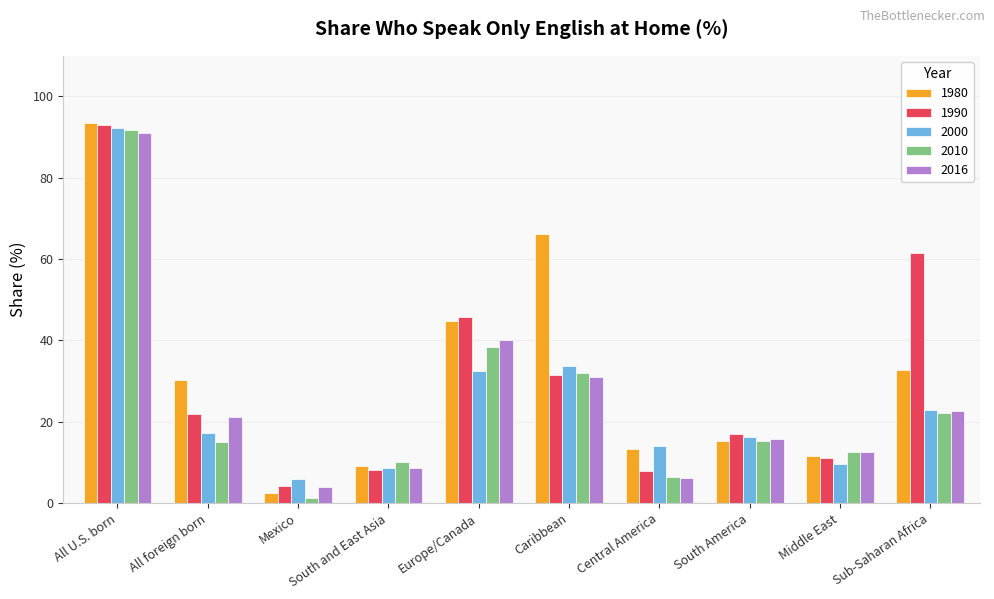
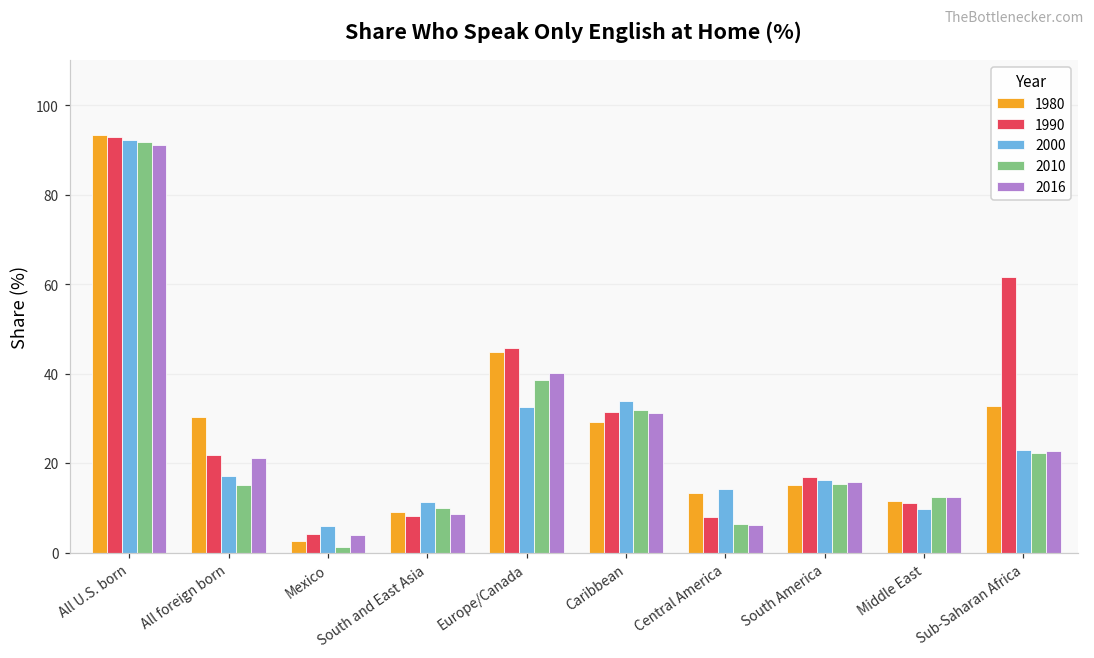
2000, South and East Asia: 9 -> 11
1980, Caribbean: 66 -> 29
